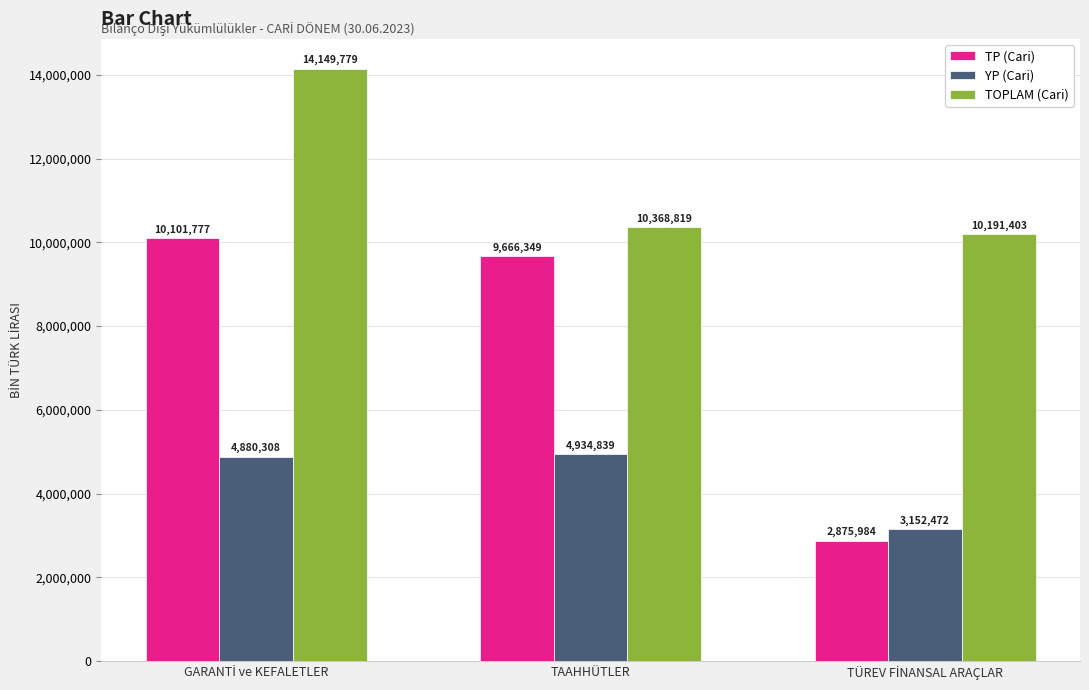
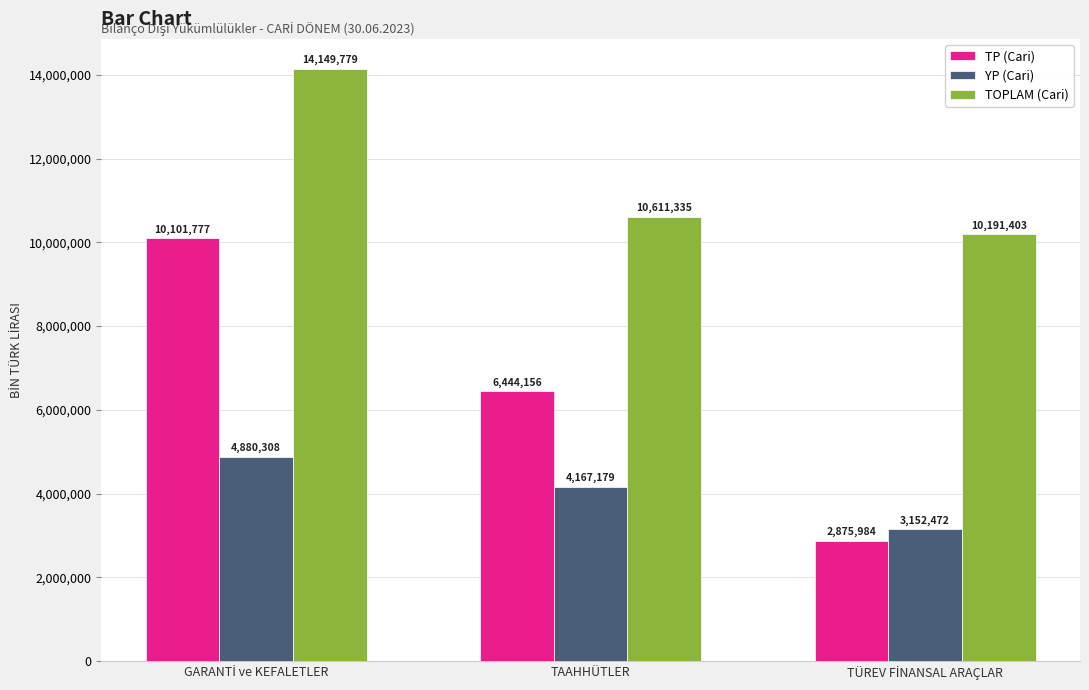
TP (Cari), TAAHHÜTLER: 9,666,349 -> 6,444,156
YP (Cari), TAAHHÜTLER: 4,934,839 -> 4,167,179
TOPLAM (Cari), TAAHHÜTLER: 10,368,819 -> 10,611,335
